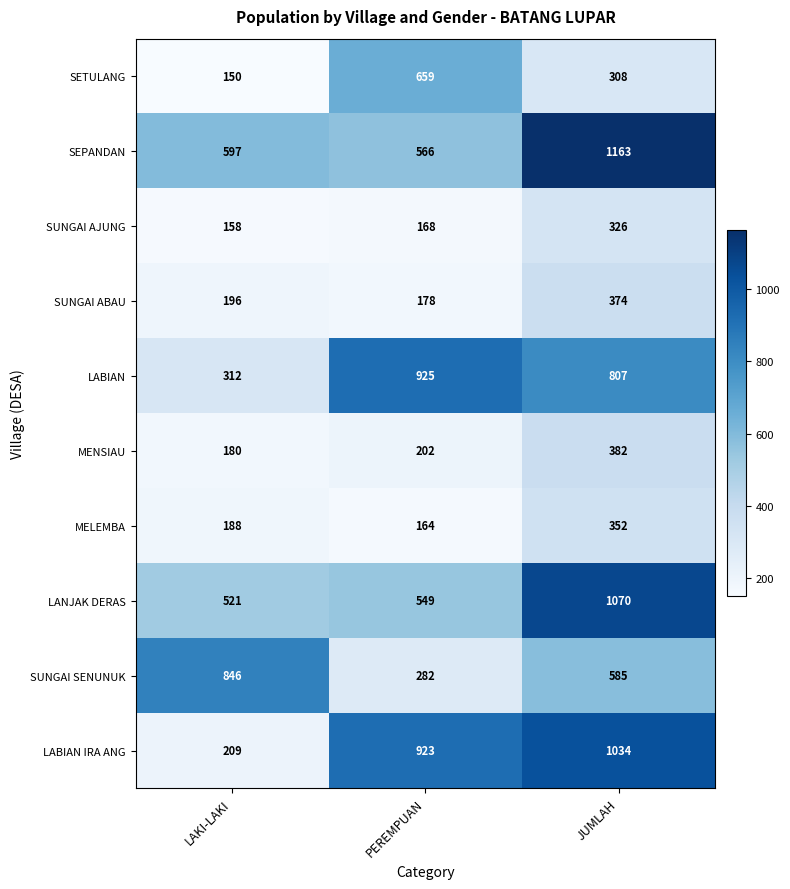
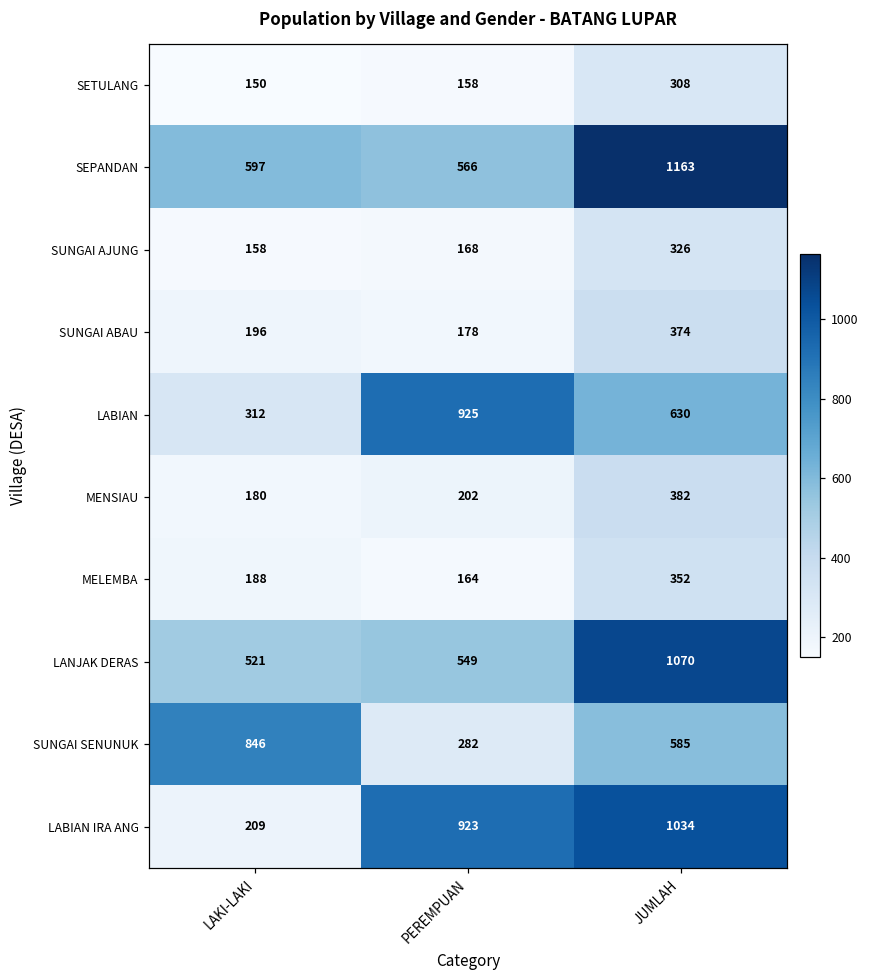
SETULANG, PEREMPUAN: 659 -> 158
LABIAN, JUMLAH: 807 -> 630
